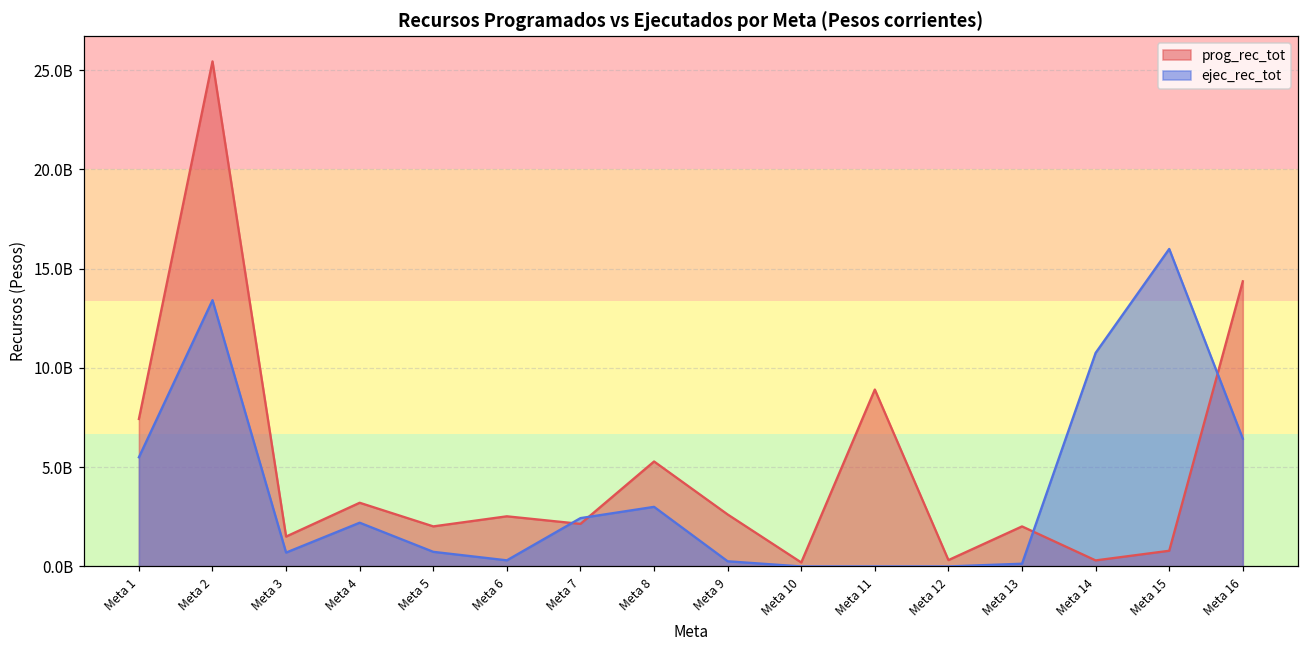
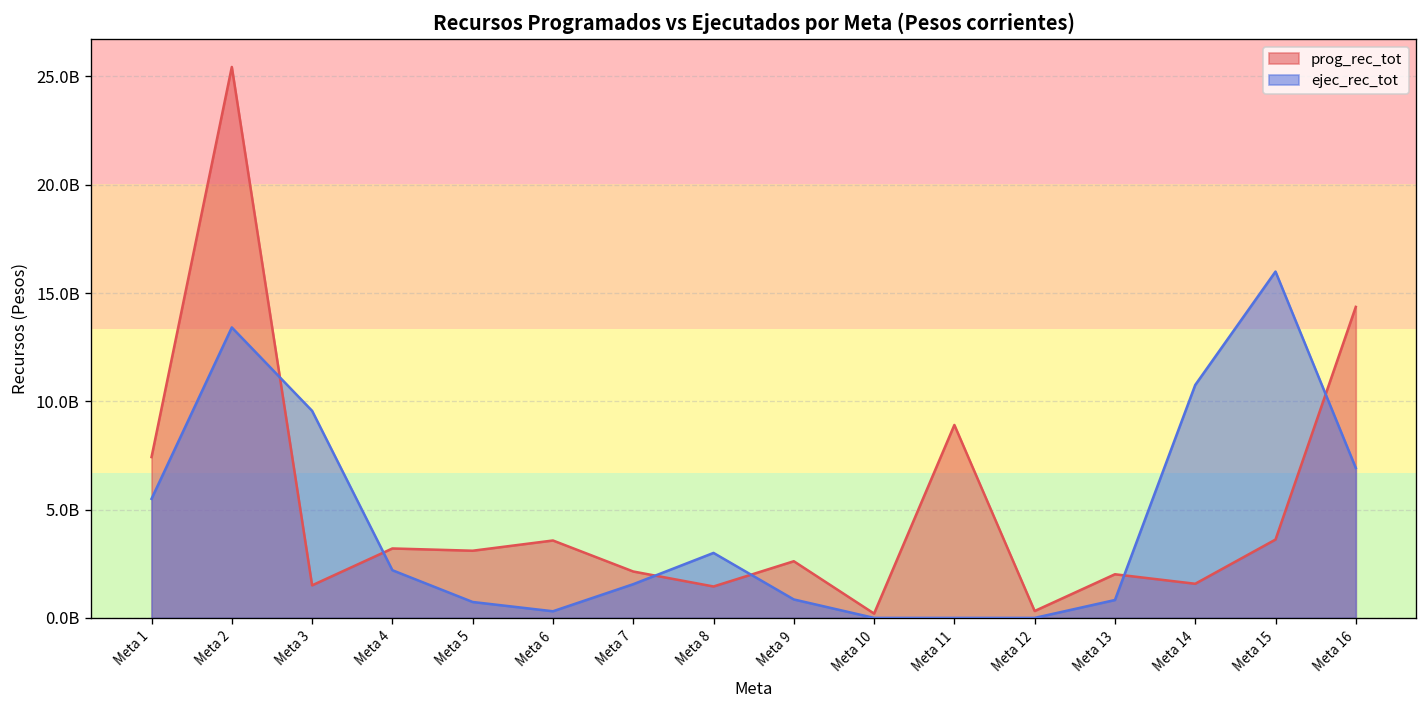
ejec_rec_tot, Meta 3: 700000000 -> 9600000000
prog_rec_tot, Meta 5: 2000000000 -> 3100000000
prog_rec_tot, Meta 6: 2500000000 -> 3600000000
ejec_rec_tot, Meta 7: 2400000000 -> 1600000000
prog_rec_tot, Meta 8: 5300000000 -> 1500000000
ejec_rec_tot, Meta 9: 300000000 -> 900000000
ejec_rec_tot, Meta 13: 100000000 -> 800000000
prog_rec_tot, Meta 14: 300000000 -> 1600000000
prog_rec_tot, Meta 15: 800000000 -> 3600000000
ejec_rec_tot, Meta 16: 6400000000 -> 6900000000
